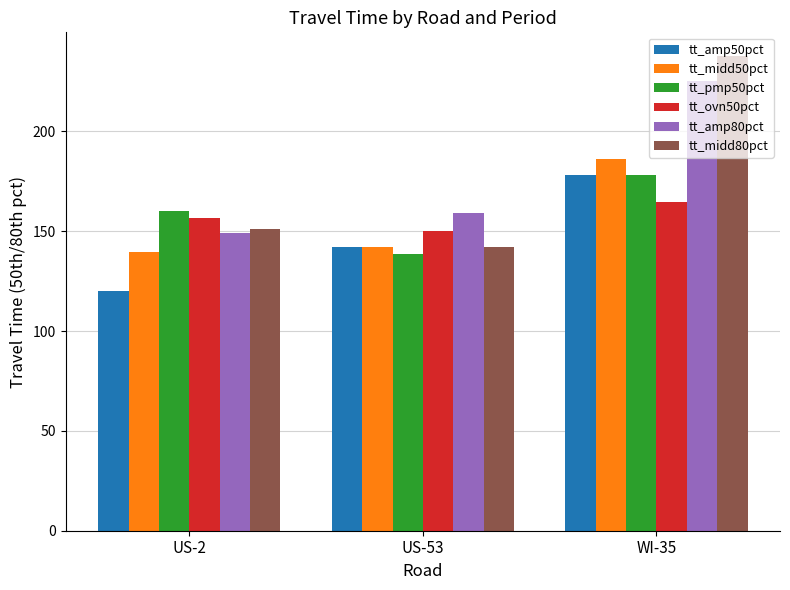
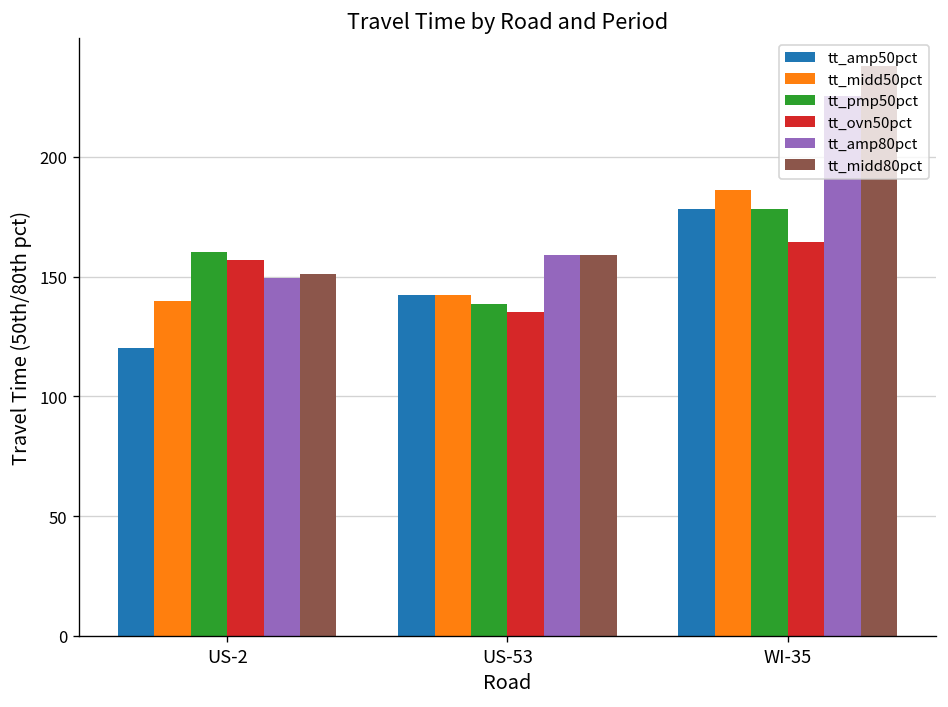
tt_ovn50pct, US-53: 150 -> 135
tt_midd80pct, US-53: 142 -> 159
